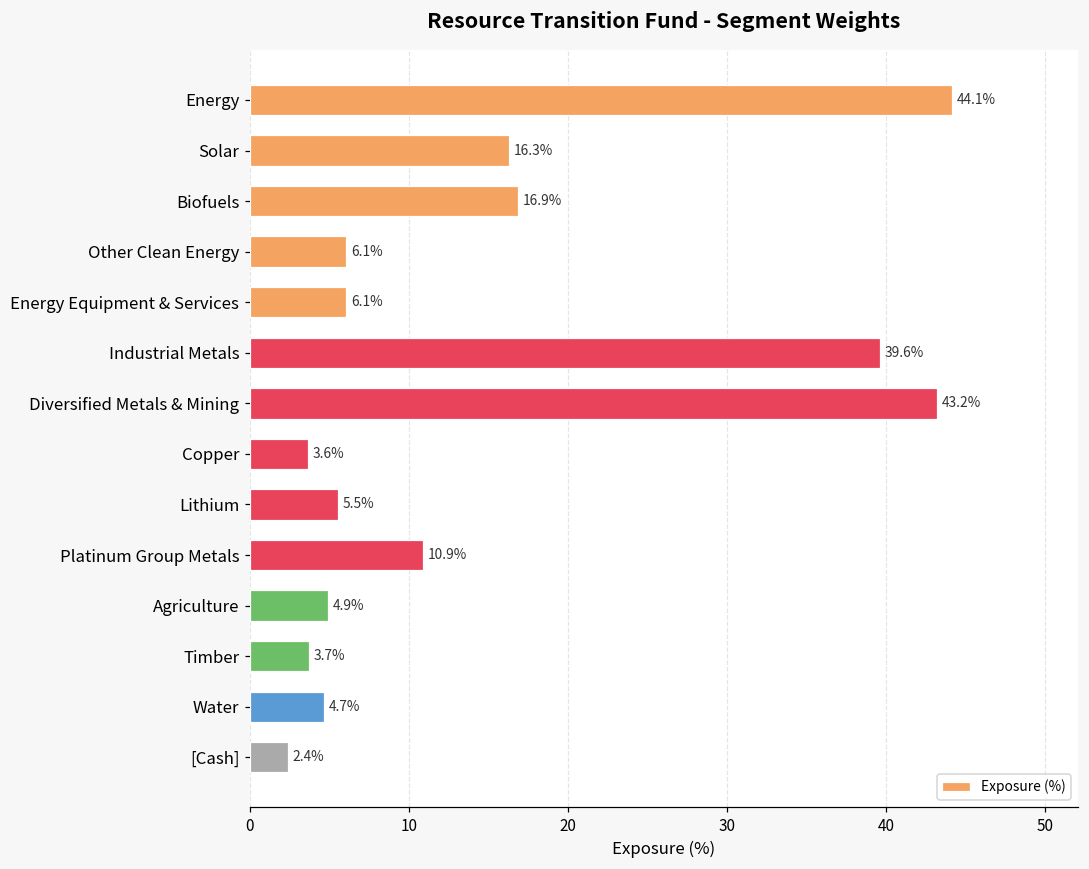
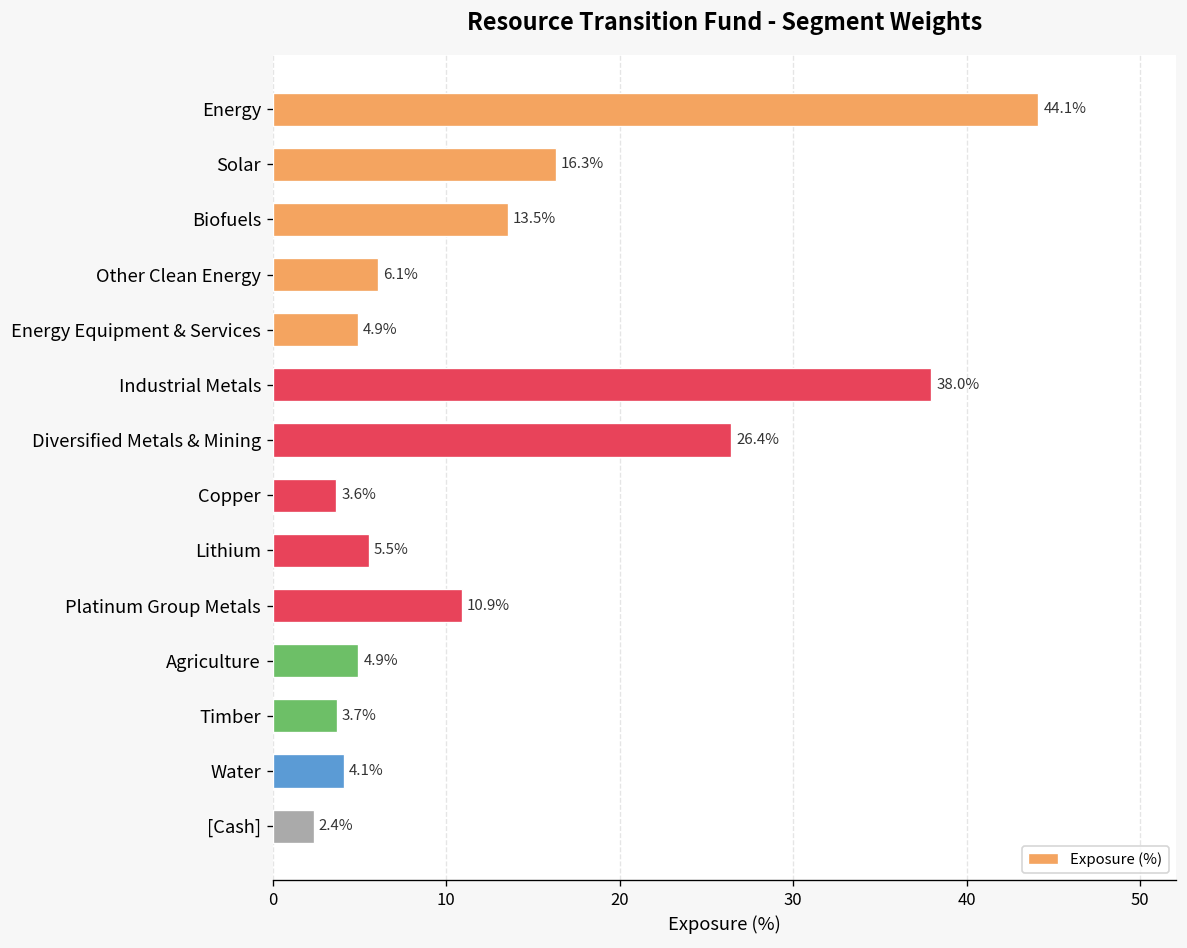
Biofuels: 16.9% -> 13.5%
Energy Equipment & Services: 6.1% -> 4.9%
Industrial Metals: 39.6% -> 38.0%
Diversified Metals & Mining: 43.2% -> 26.4%
Water: 4.7% -> 4.1%
